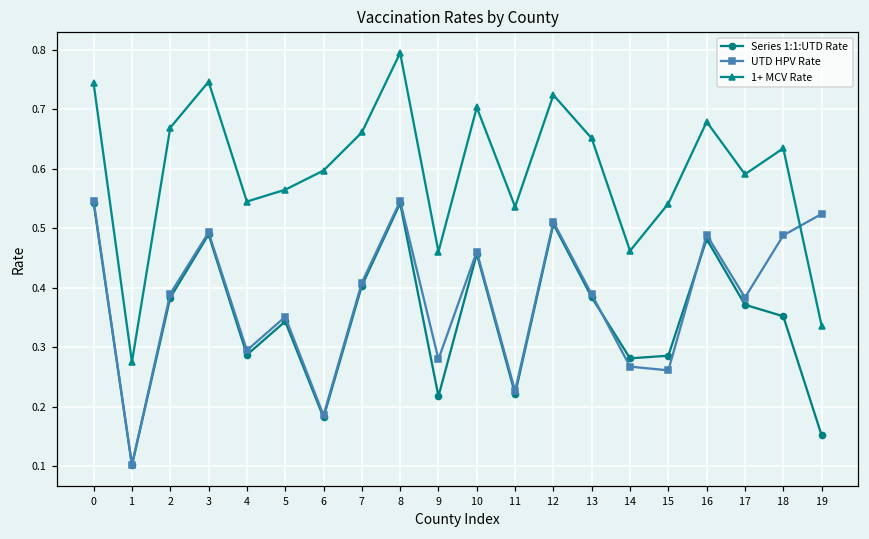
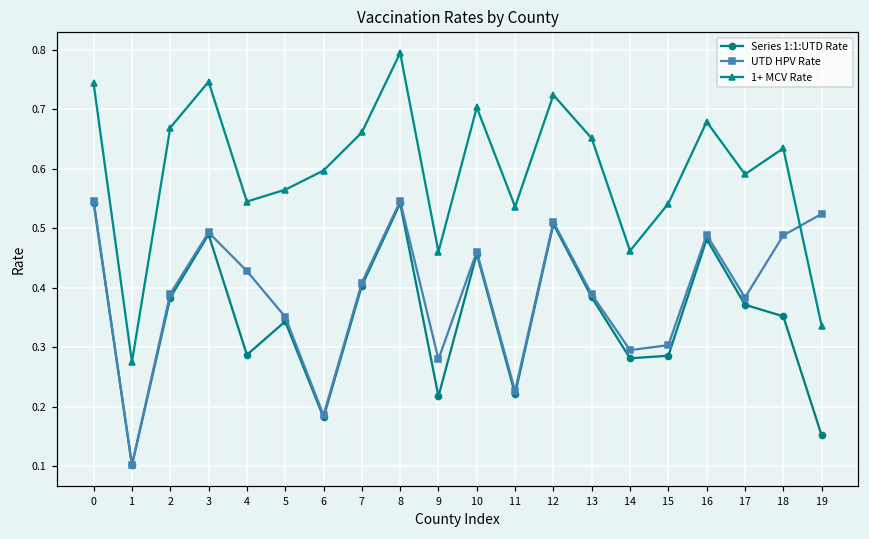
UTD HPV Rate, 4: 0.29 -> 0.43
UTD HPV Rate, 14: 0.27 -> 0.30
UTD HPV Rate, 15: 0.26 -> 0.30
